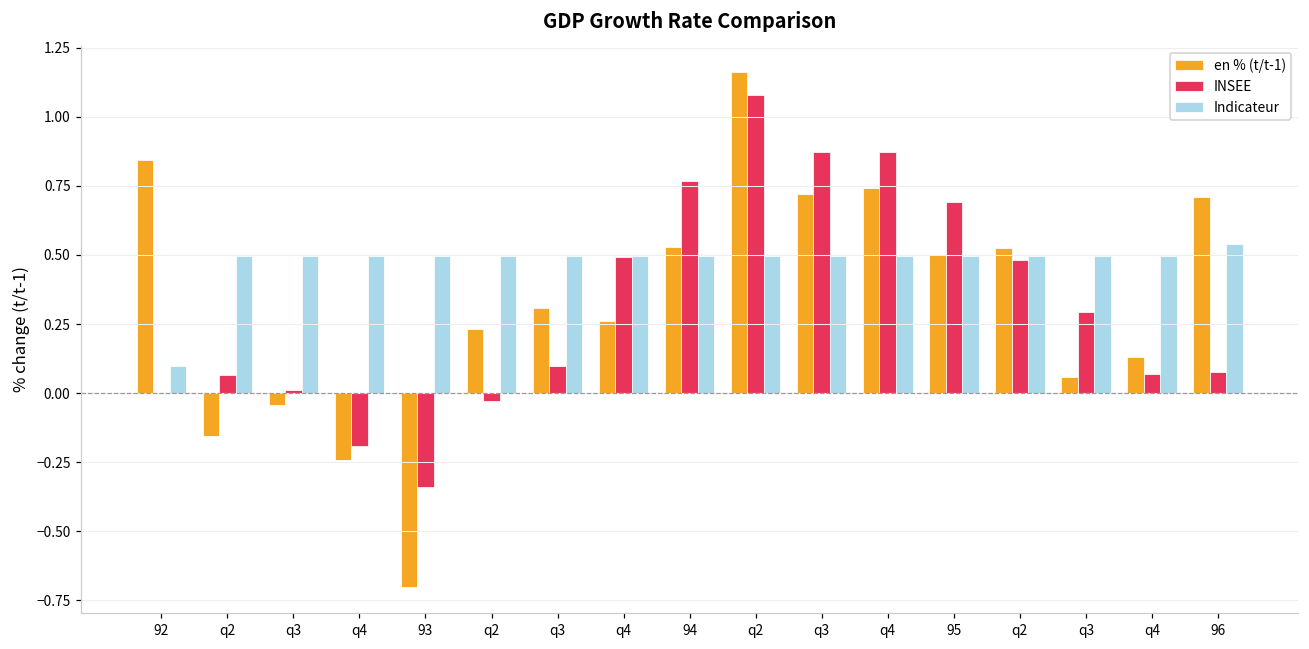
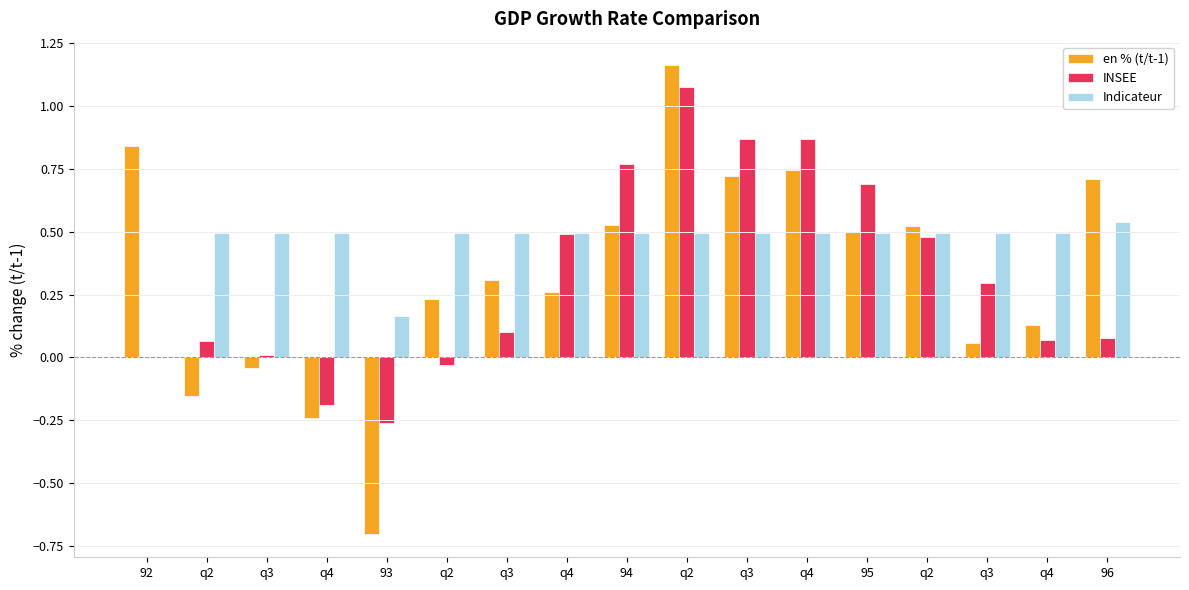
Indicateur, 92: 0.1 -> 0.0
INSEE, 93: -0.34 -> -0.26
Indicateur, 93: 0.50 -> 0.16
